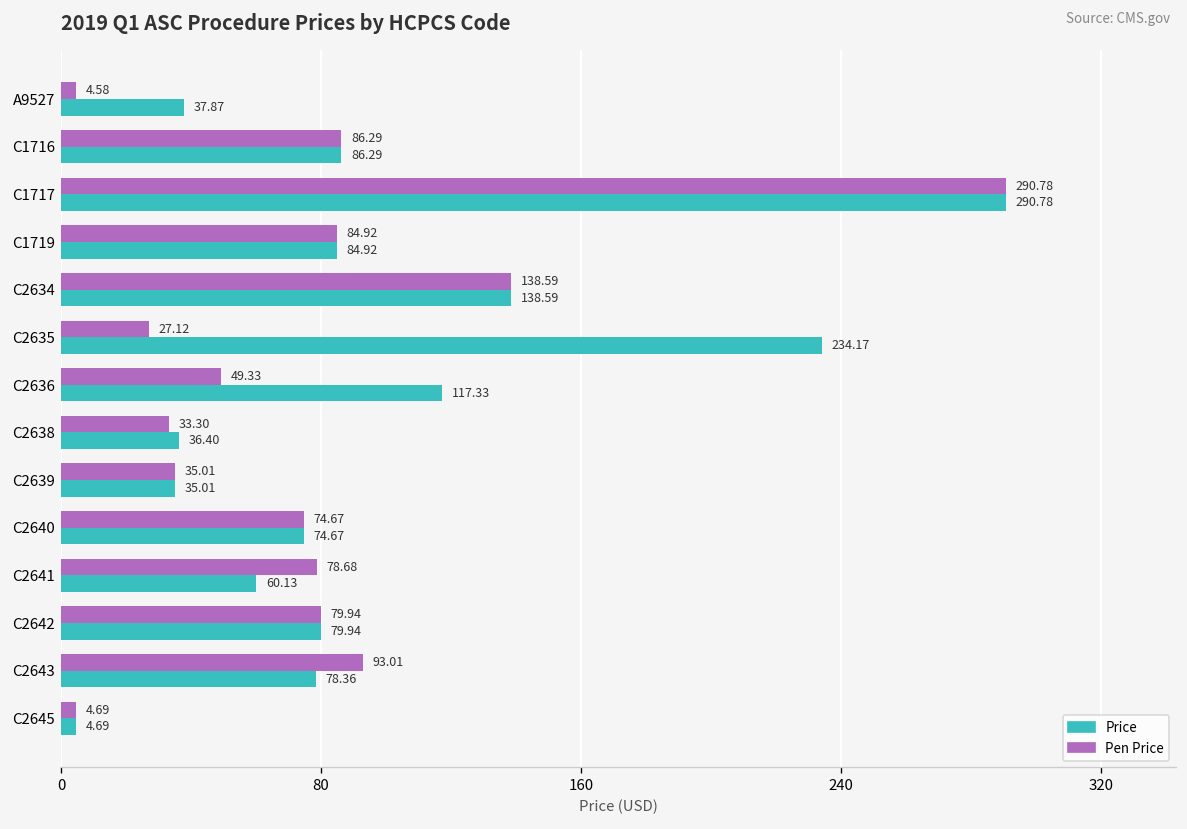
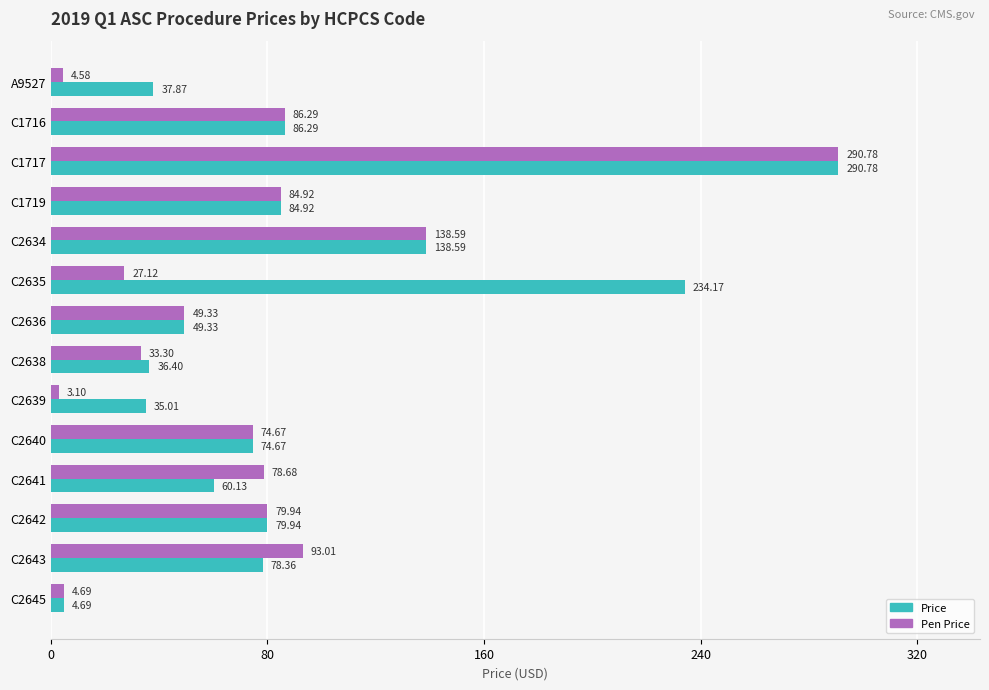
Price, C2636: 117.33 -> 49.33
Pen Price, C2639: 35.01 -> 3.10
